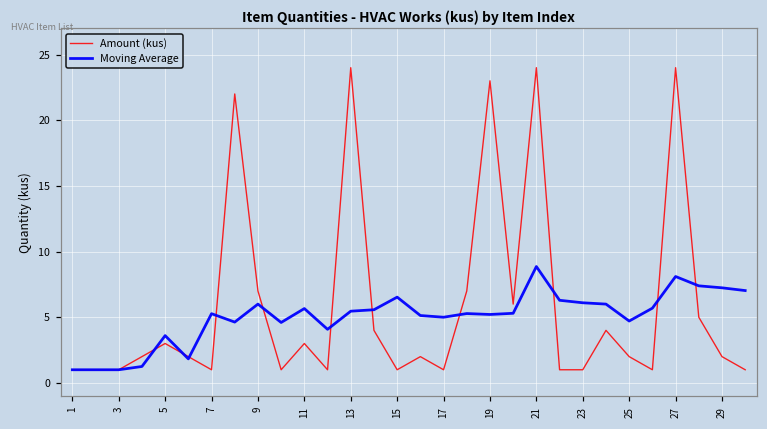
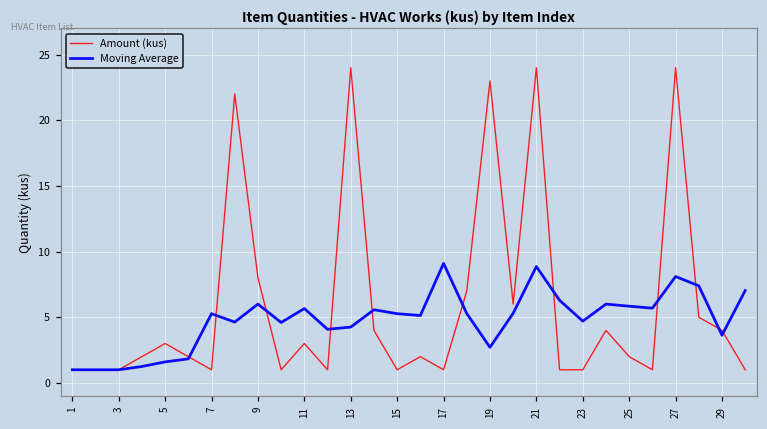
Moving Average, 5: 3.6 -> 1.6
Amount (kus), 9: 7 -> 8
Moving Average, 13: 5.5 -> 4.3
Moving Average, 15: 6.5 -> 5.3
Moving Average, 17: 5.0 -> 9.1
Moving Average, 19: 5.2 -> 2.7
Moving Average, 23: 6.1 -> 4.7
Moving Average, 25: 4.7 -> 5.8
Amount (kus), 29: 2 -> 4
Moving Average, 29: 7.2 -> 3.6
